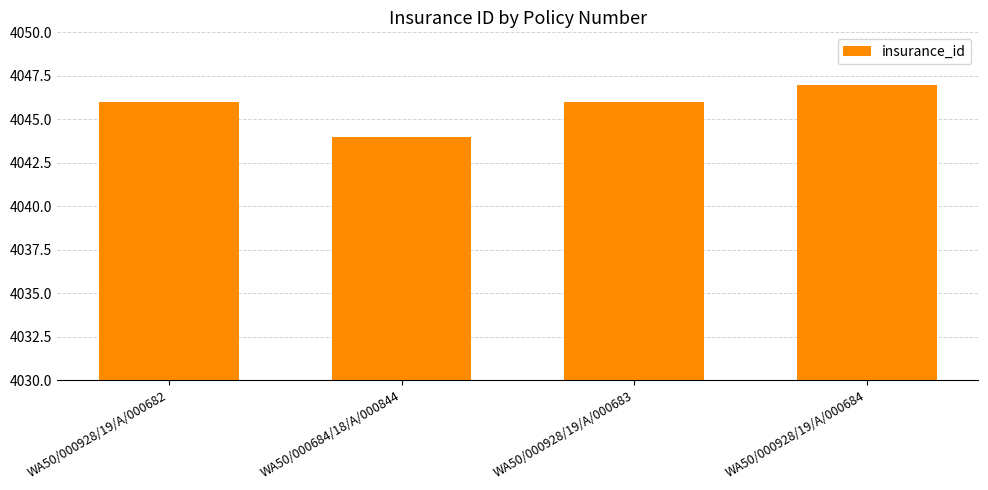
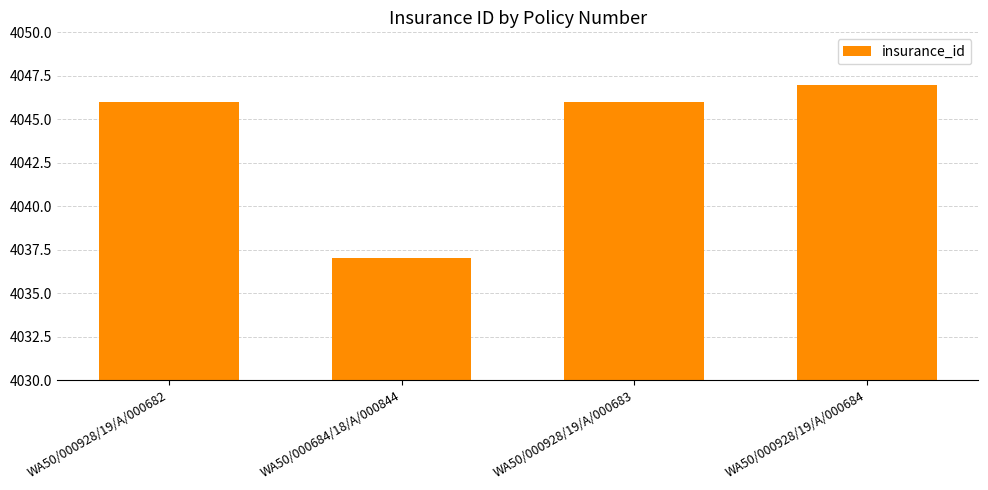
WA50/000684/18/A/000844: 4044 -> 4037
